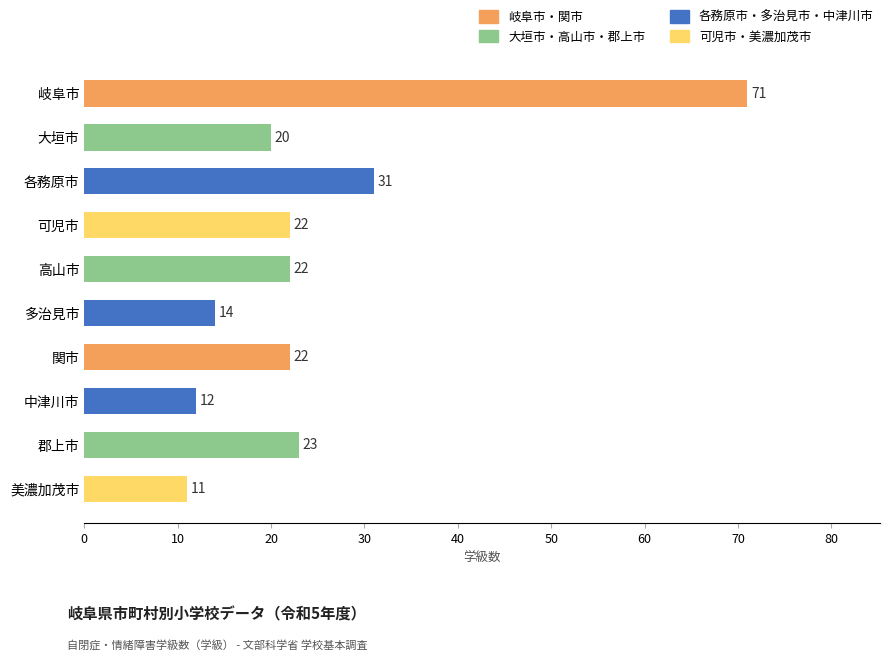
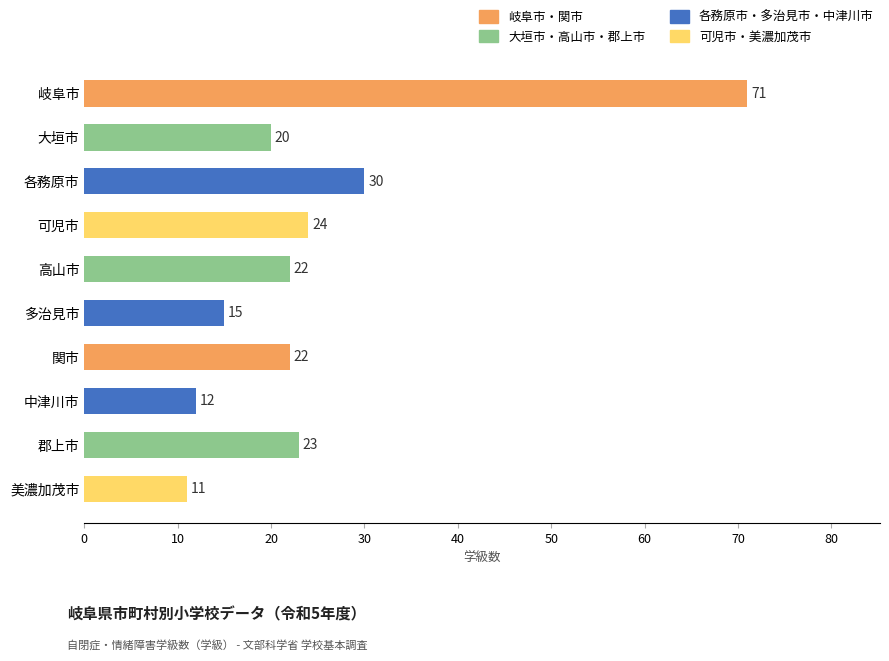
各務原市: 31 -> 30
可児市: 22 -> 24
多治見市: 14 -> 15
